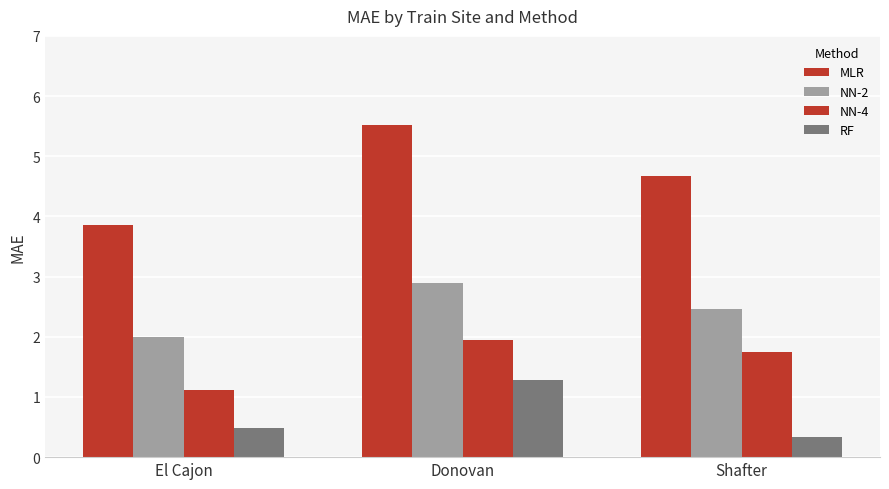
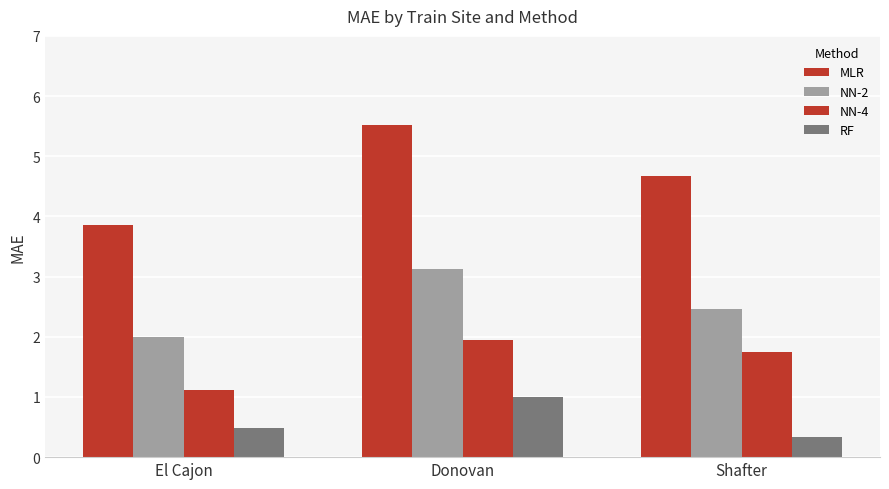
NN-2, Donovan: 2.9 -> 3.1
RF, Donovan: 1.3 -> 1.0
